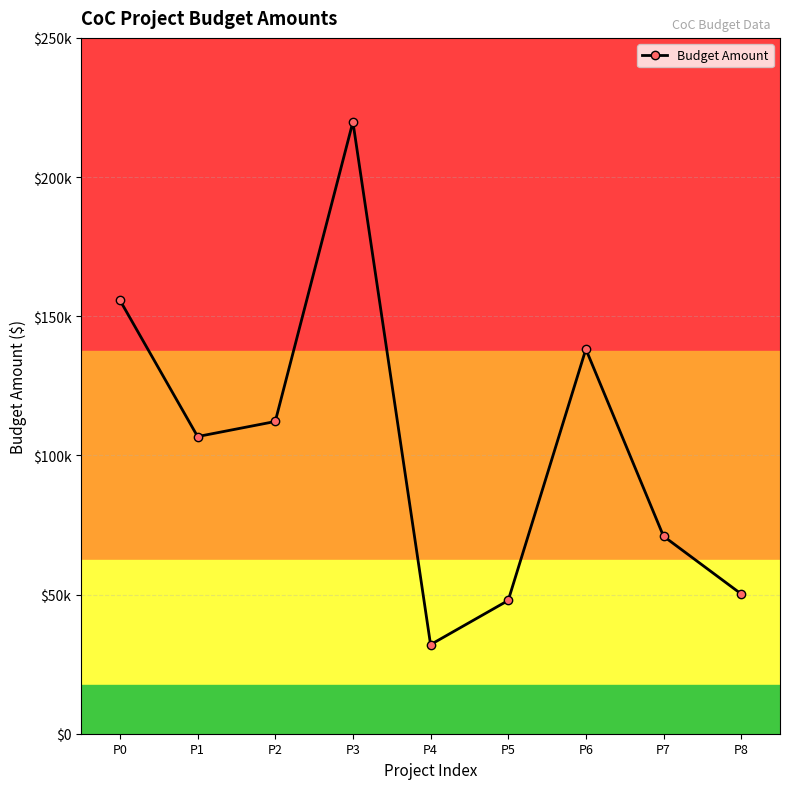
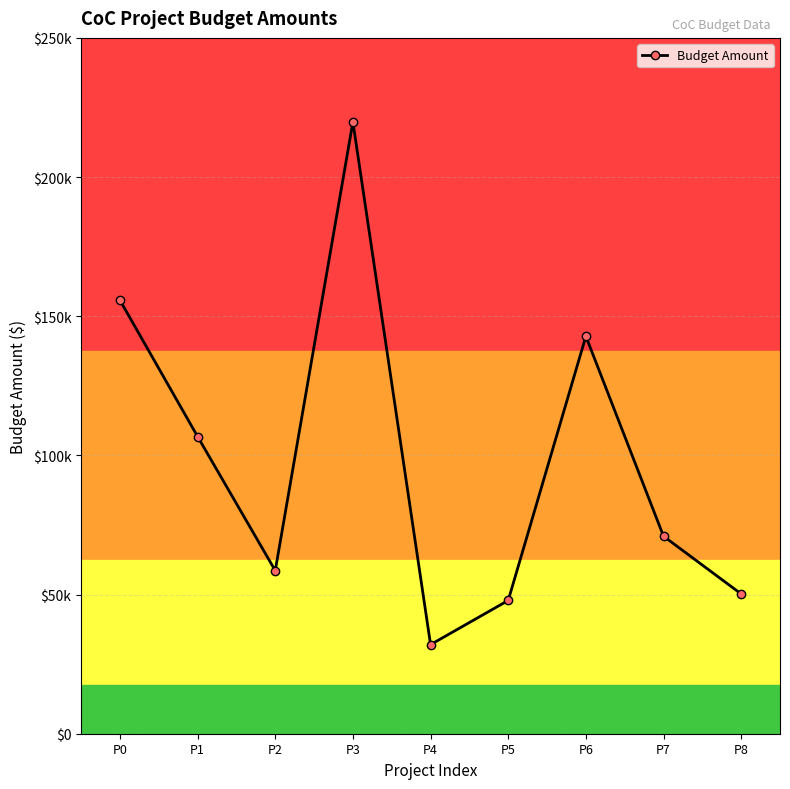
P2: $112000 -> $59000
P6: $138000 -> $143000
